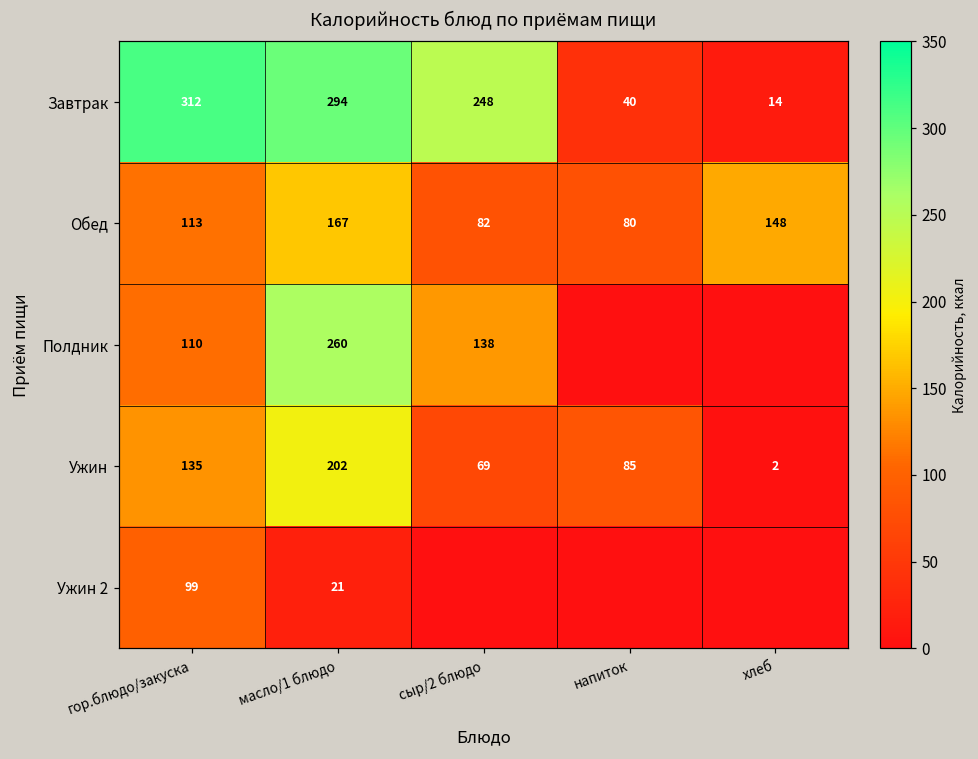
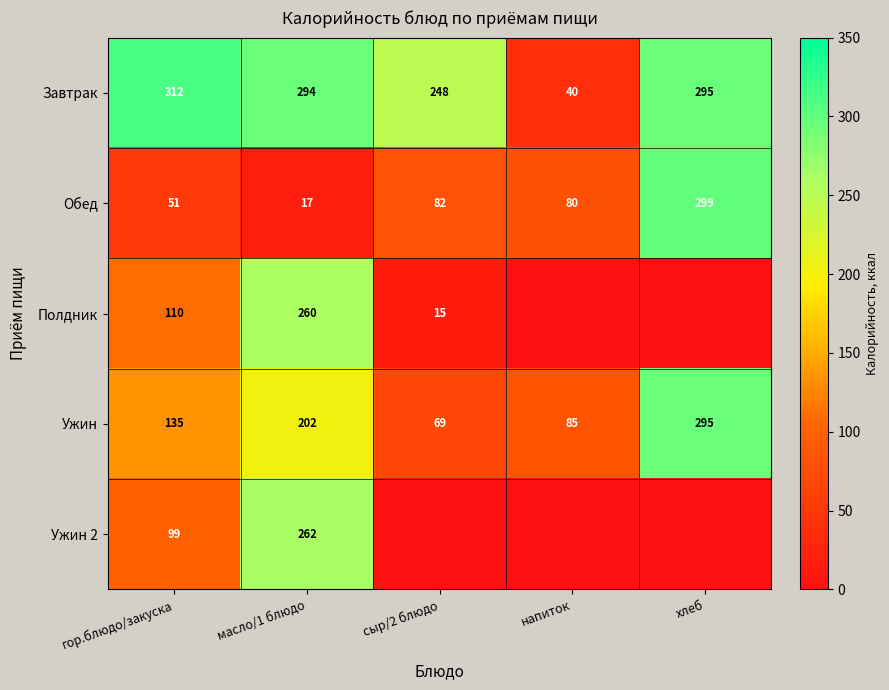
Завтрак, хлеб: 14 -> 295
Обед, гор.блюдо/закуска: 113 -> 51
Обед, масло/1 блюдо: 167 -> 17
Обед, хлеб: 148 -> 299
Полдник, сыр/2 блюдо: 138 -> 15
Ужин, хлеб: 2 -> 295
Ужин 2, масло/1 блюдо: 21 -> 262
